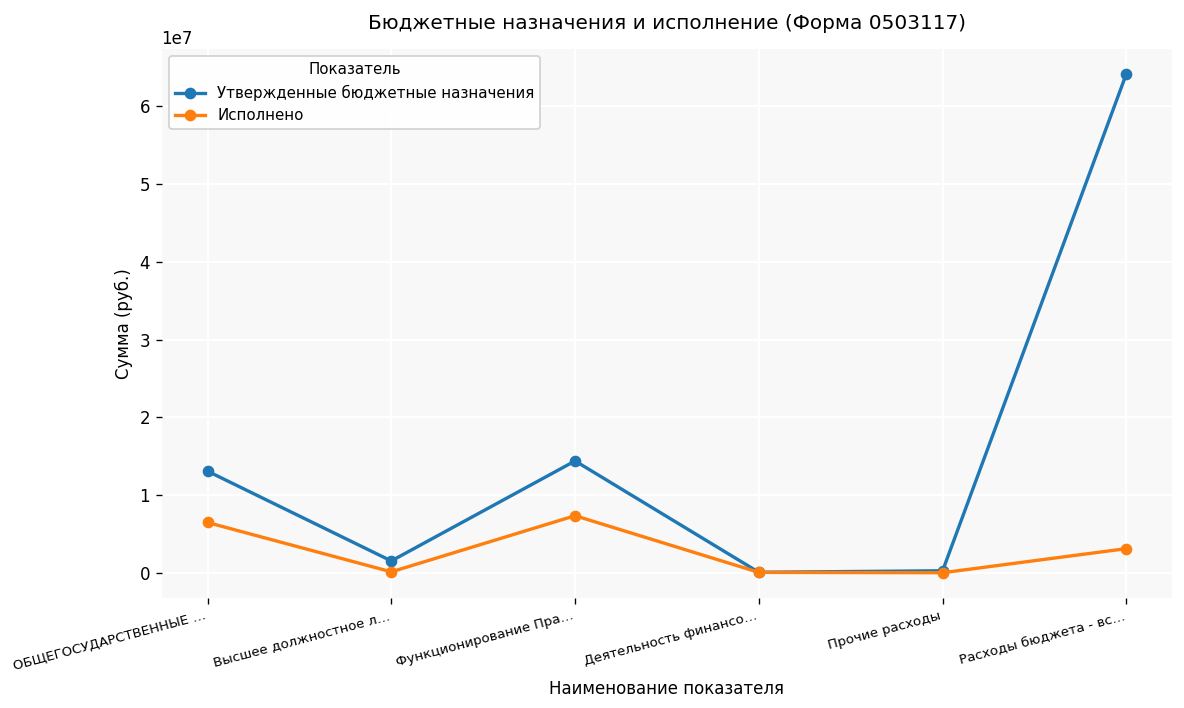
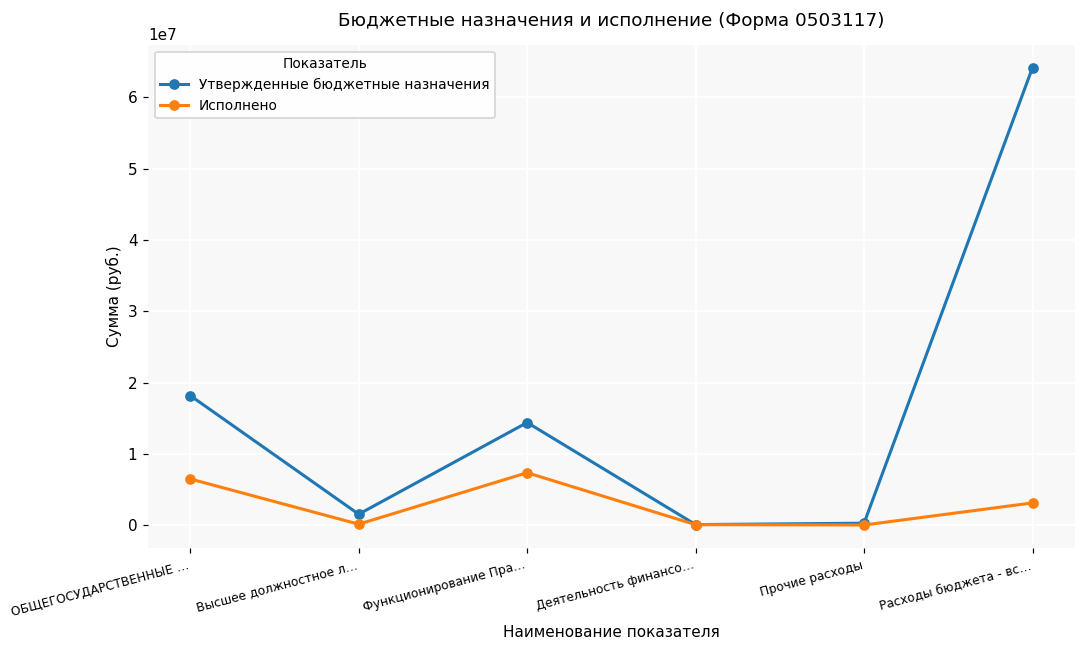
Утвержденные бюджетные назначения, ОБЩЕГОСУДАРСТВЕННЫЕ …: 13000000 -> 18000000
